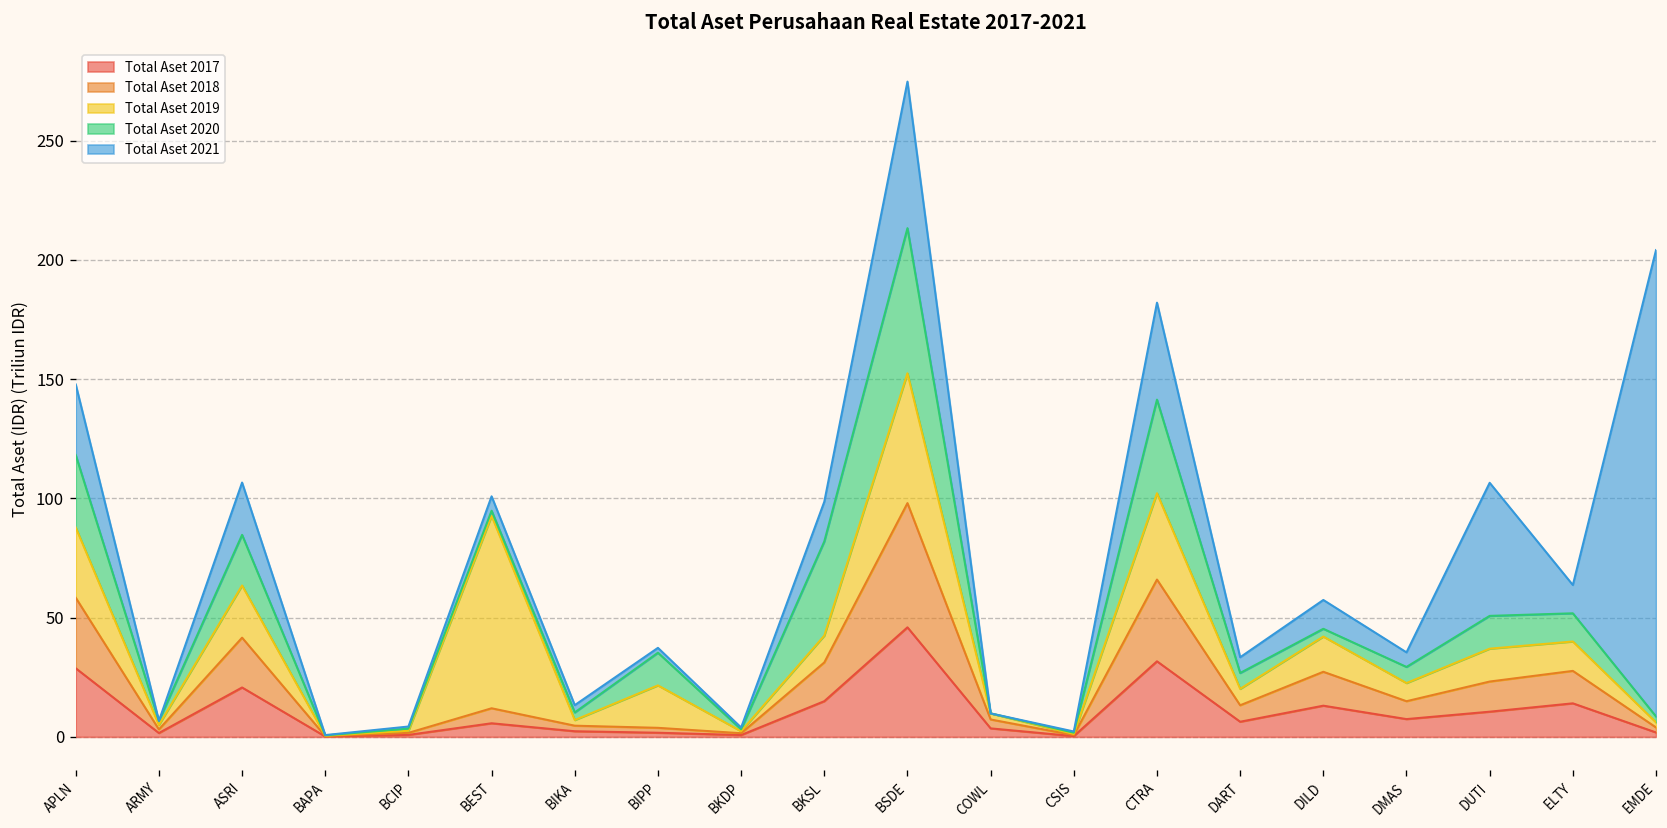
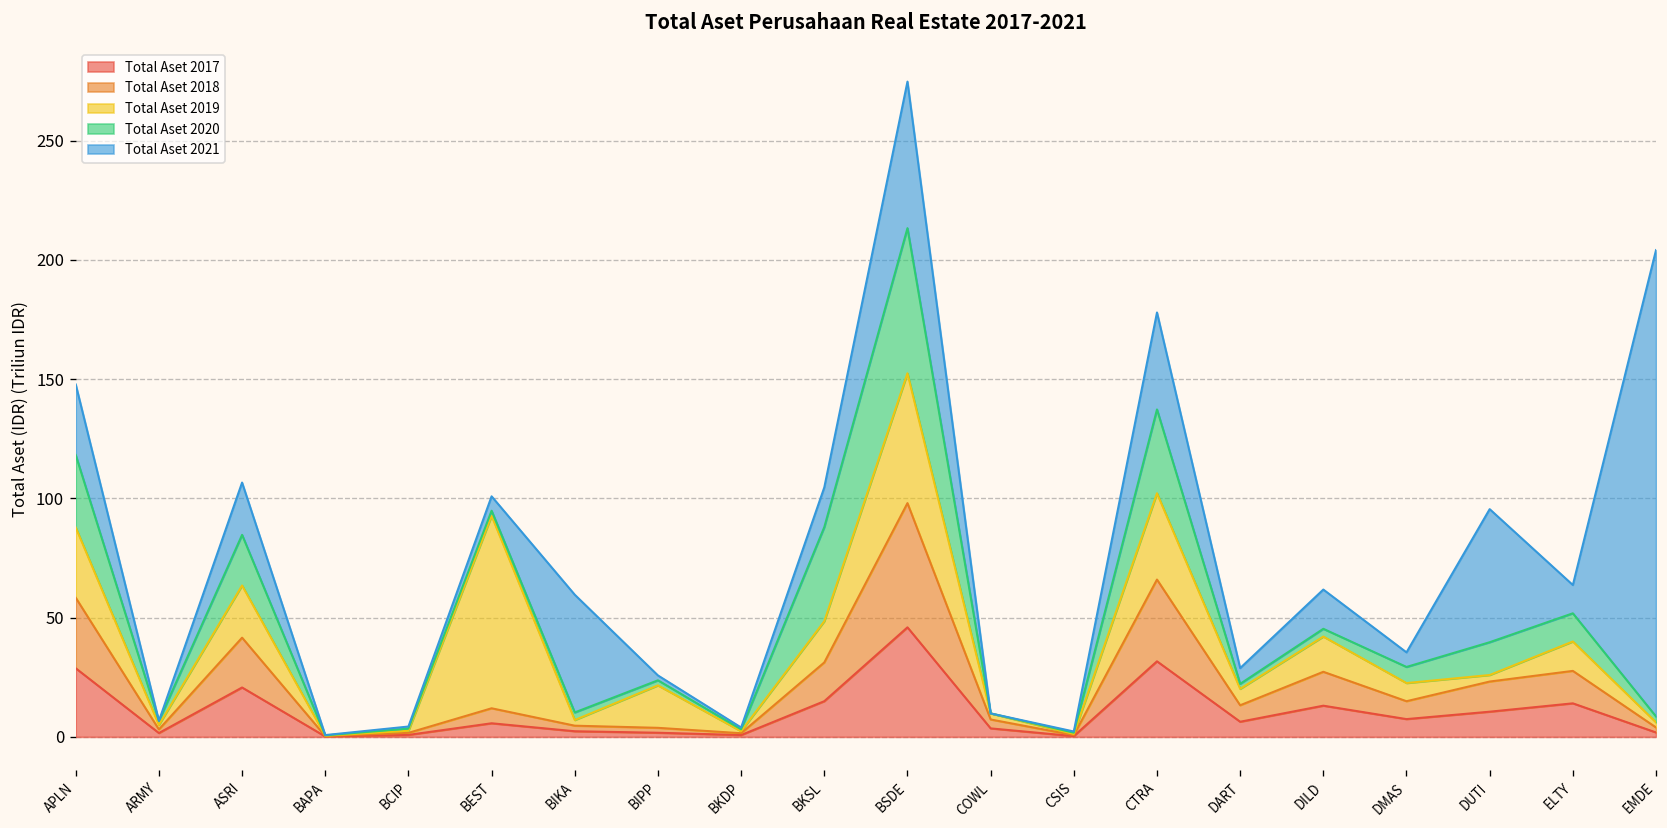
Total Aset 2021, BIKA: 3 -> 49
Total Aset 2020, BIPP: 14 -> 2
Total Aset 2019, BKSL: 11 -> 17
Total Aset 2020, CTRA: 39 -> 35
Total Aset 2020, DART: 7 -> 2
Total Aset 2021, DILD: 12 -> 16
Total Aset 2019, DUTI: 14 -> 3
